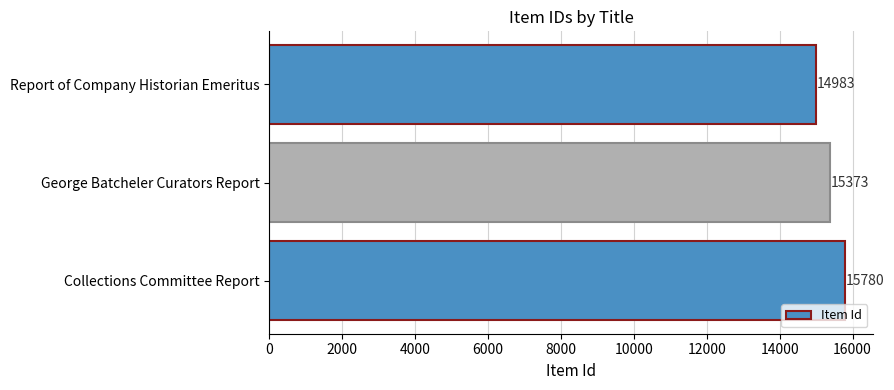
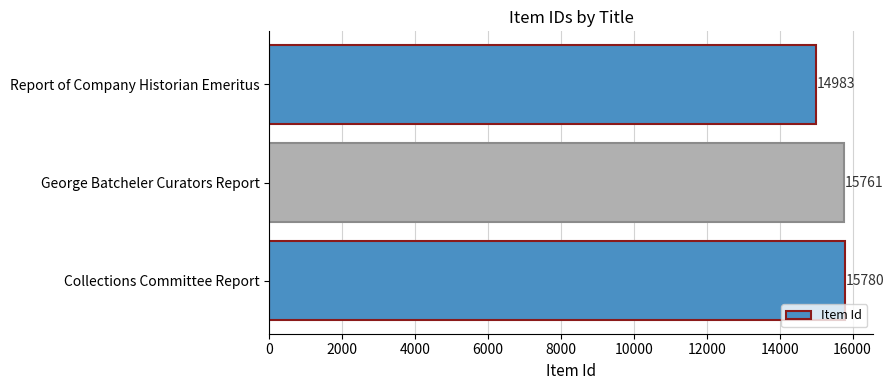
George Batcheler Curators Report: 15373 -> 15761
